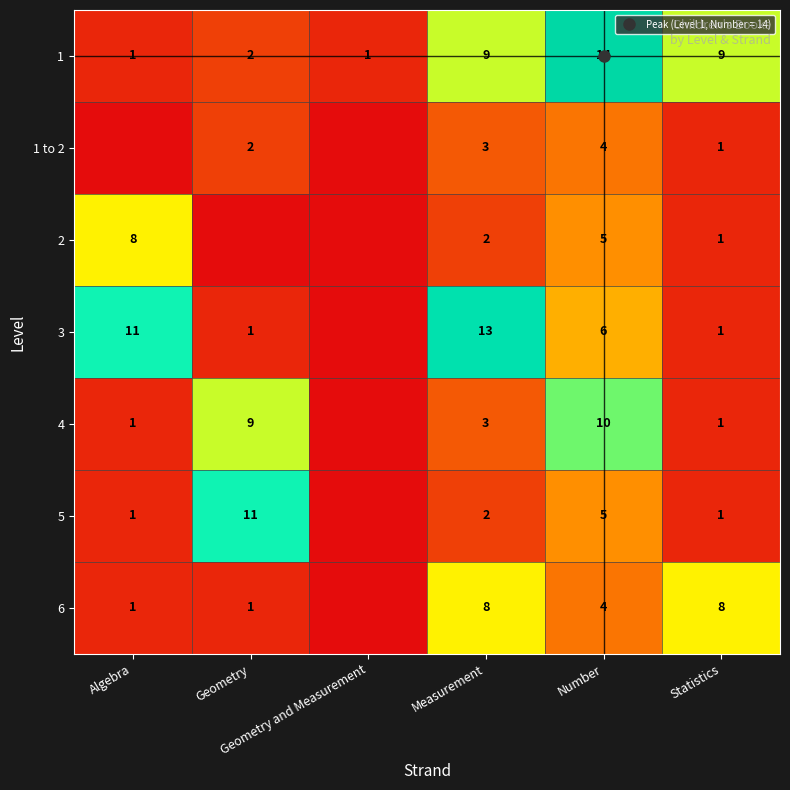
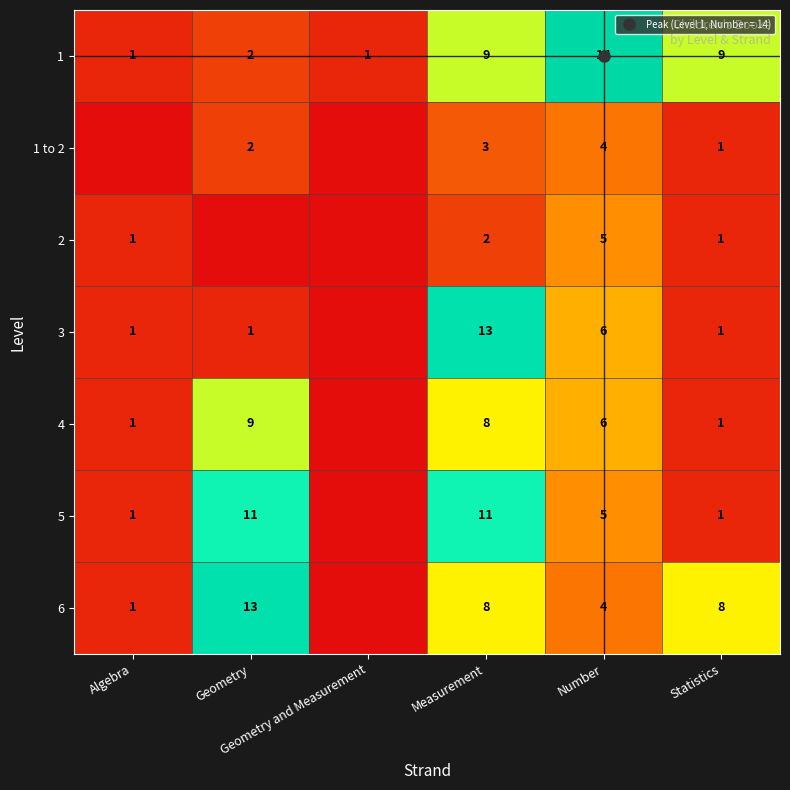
2, Algebra: 8 -> 1
3, Algebra: 11 -> 1
4, Measurement: 3 -> 8
4, Number: 10 -> 6
5, Measurement: 2 -> 11
6, Geometry: 1 -> 13
